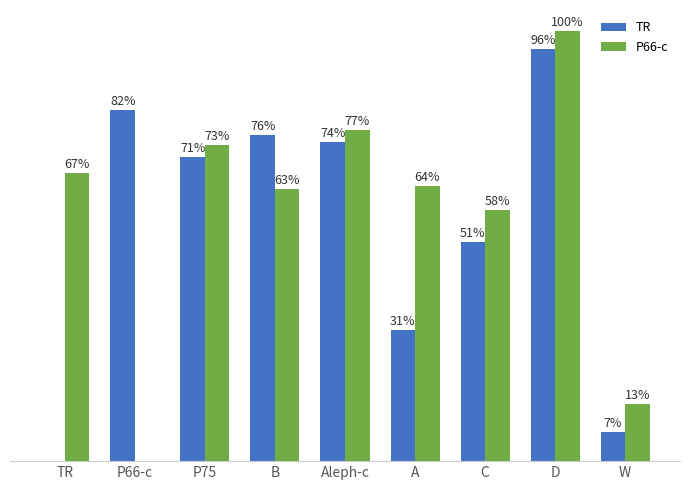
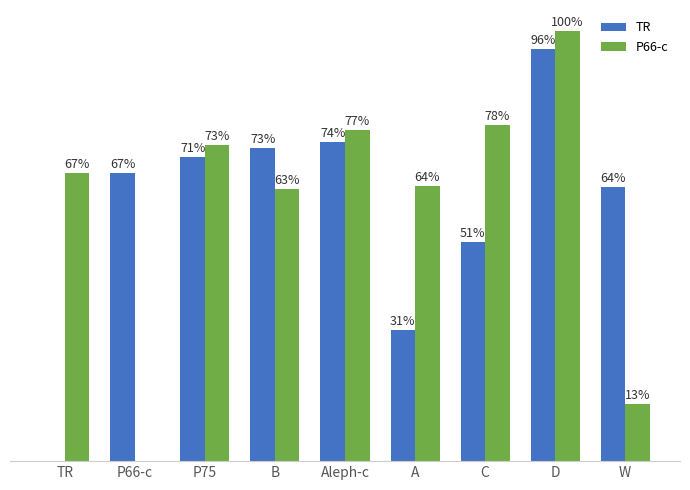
TR, P66-c: 82% -> 67%
TR, B: 76% -> 73%
P66-c, C: 58% -> 78%
TR, W: 7% -> 64%
